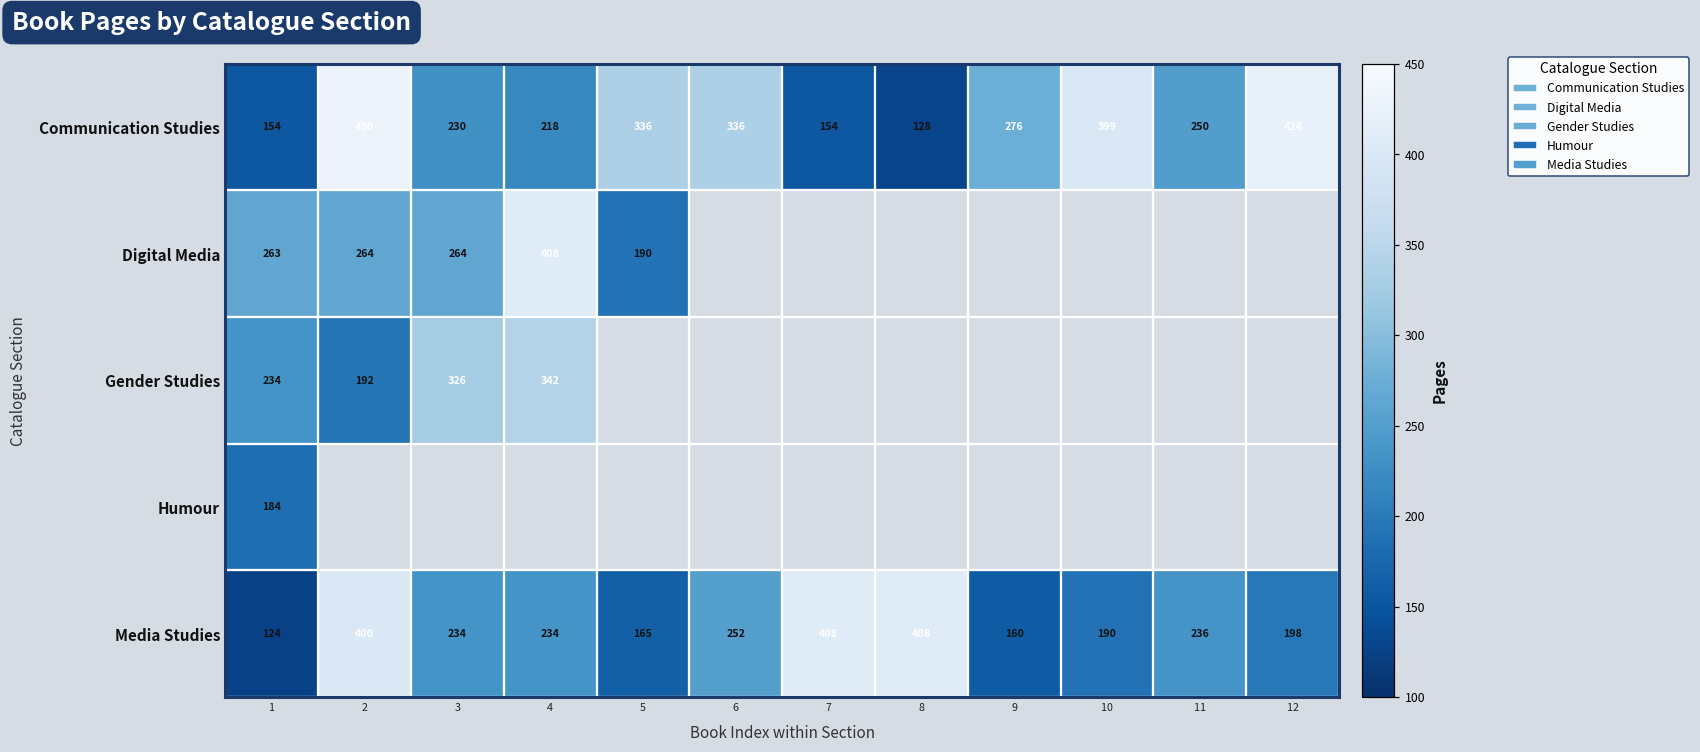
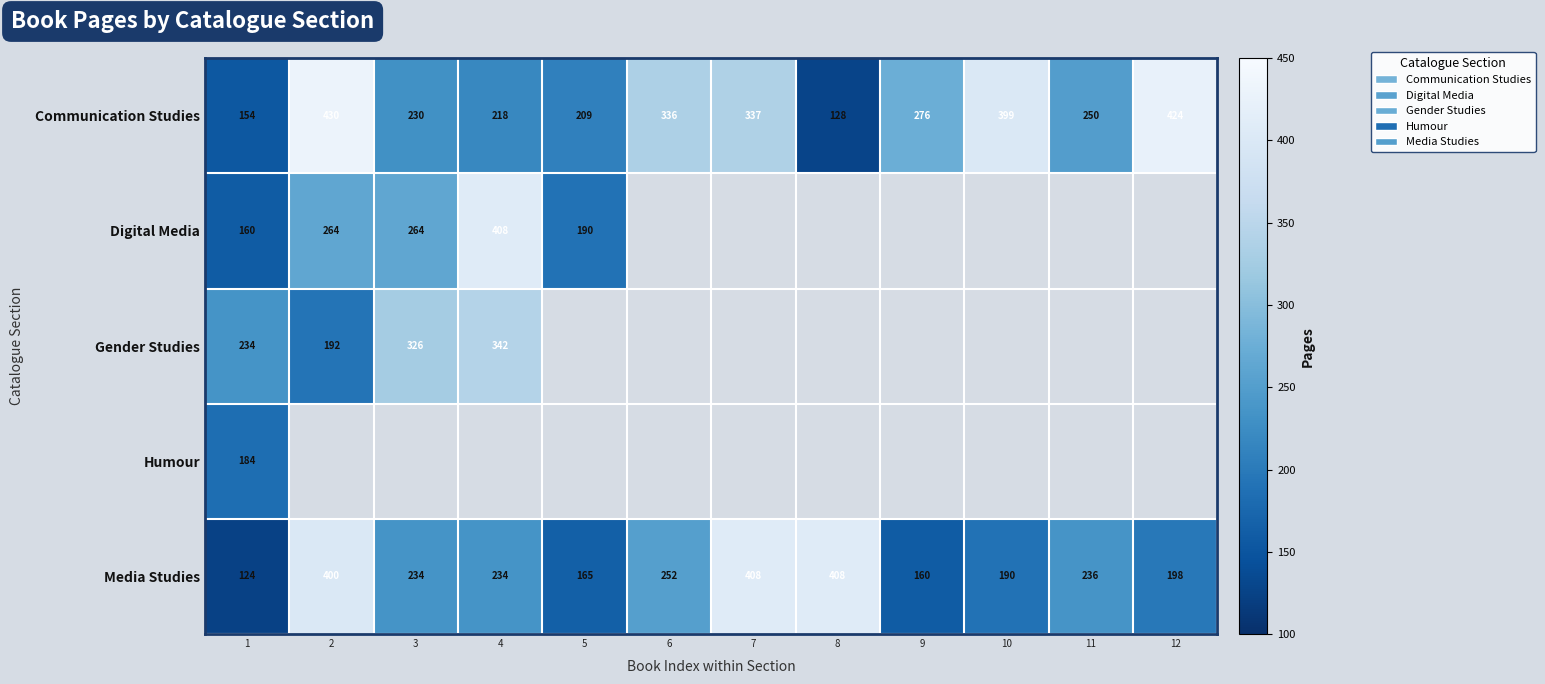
Communication Studies, 5: 336 -> 209
Communication Studies, 7: 154 -> 337
Digital Media, 1: 263 -> 160
